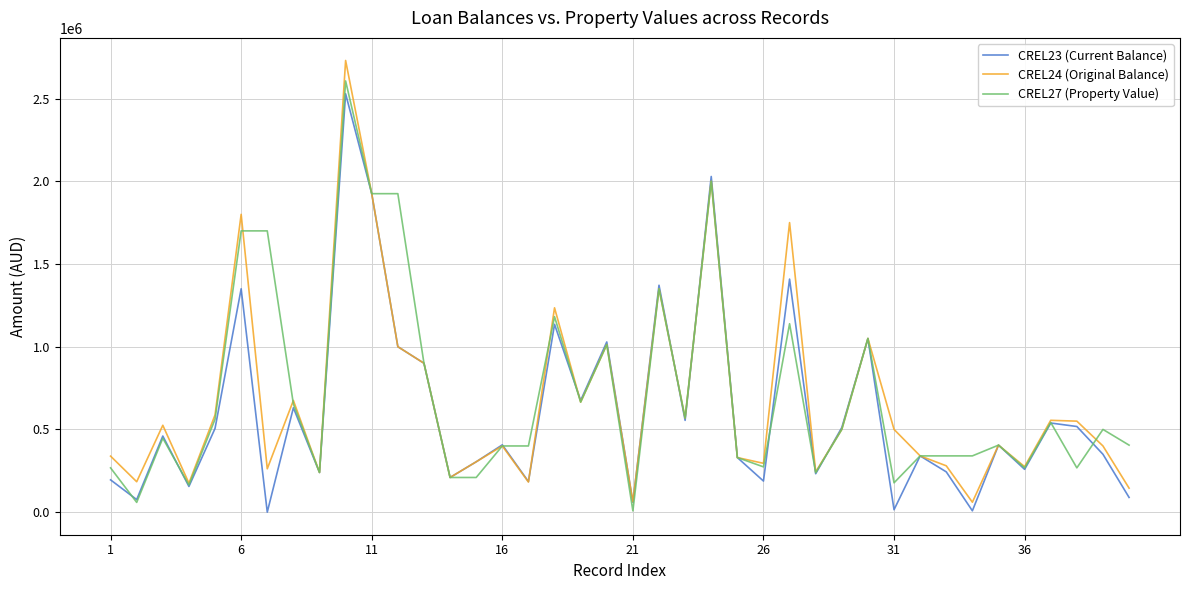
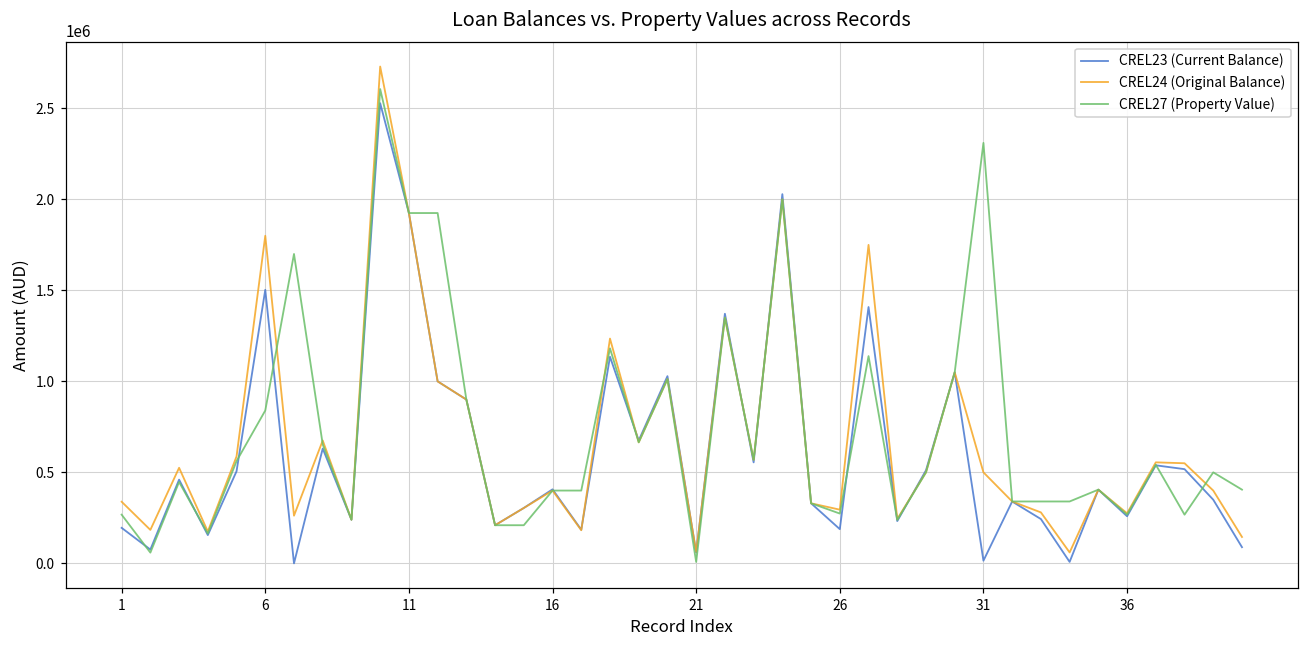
CREL23 (Current Balance), 6: 1350000 -> 1500000
CREL27 (Property Value), 6: 1700000 -> 840000
CREL27 (Property Value), 31: 180000 -> 2310000
